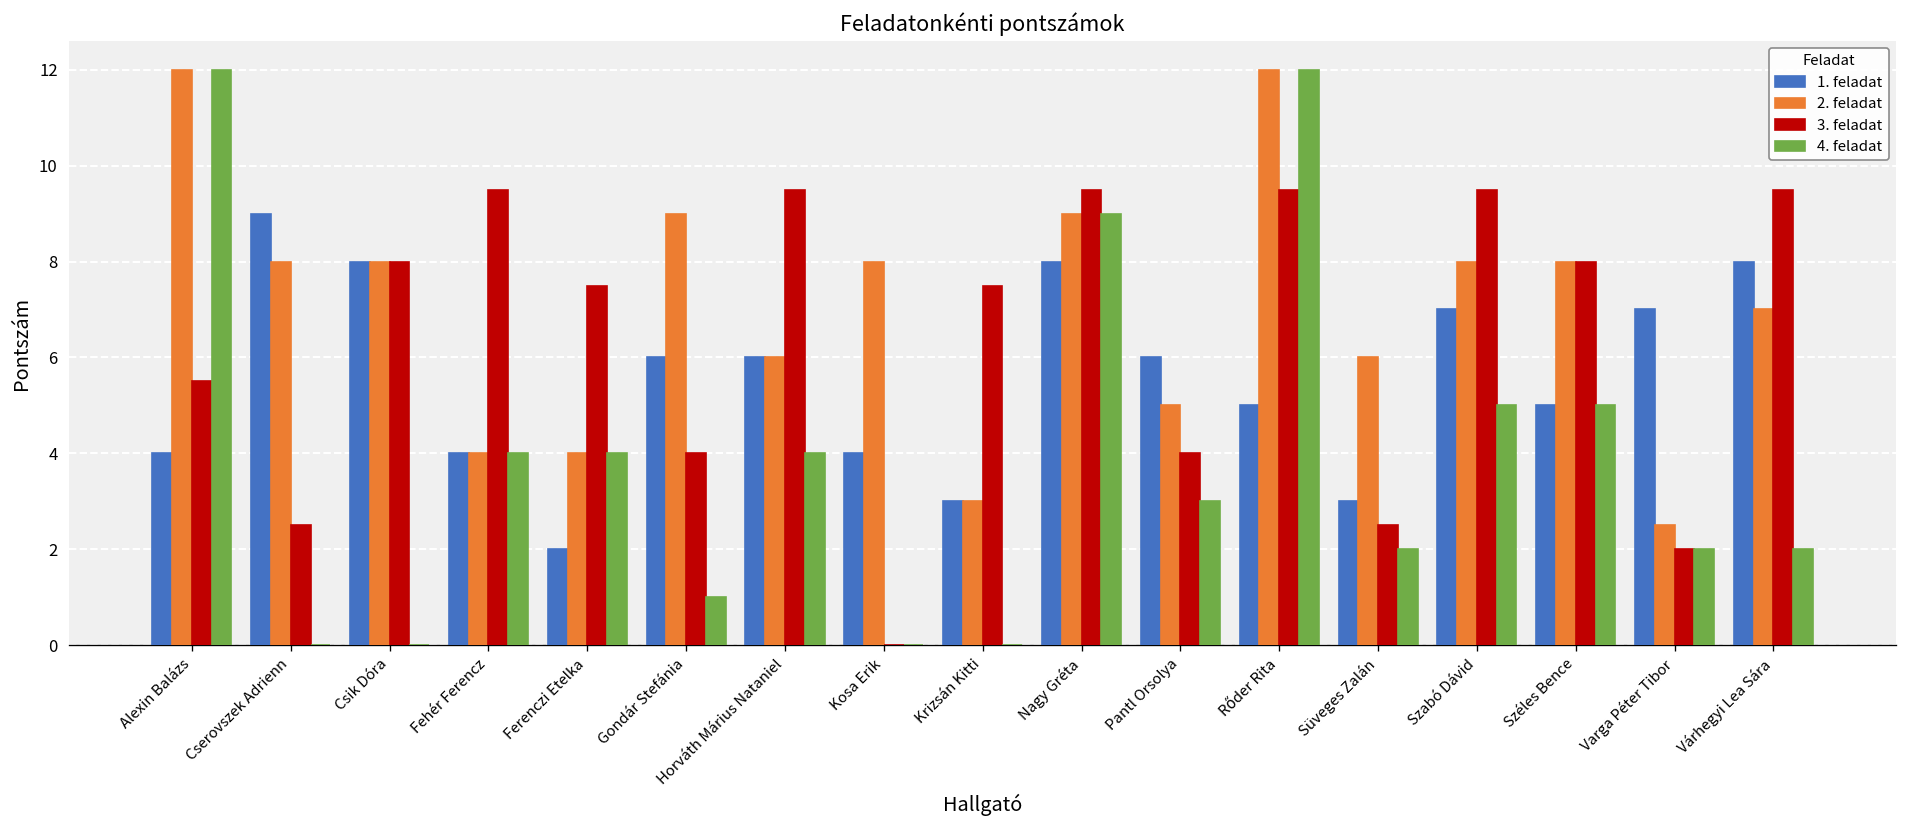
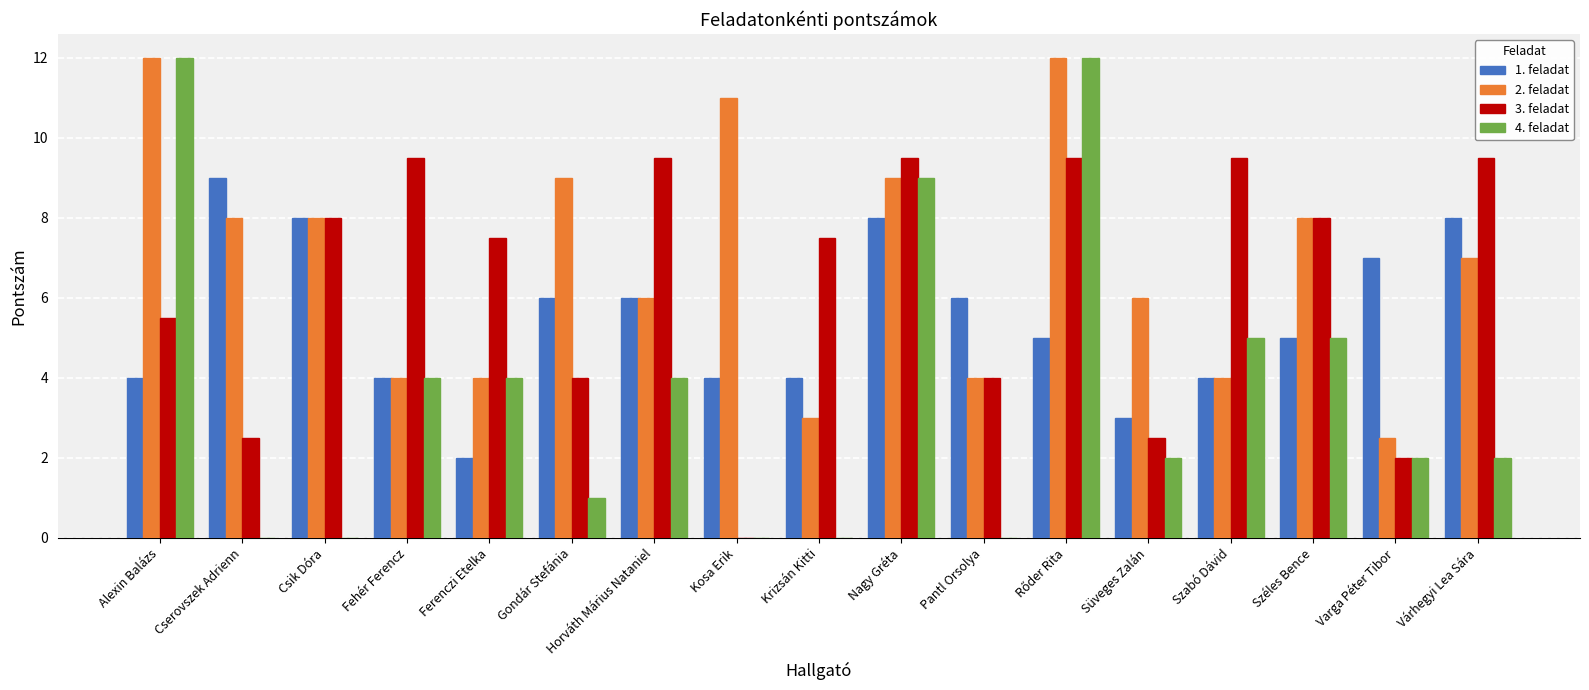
2. feladat, Kosa Erik: 8 -> 11
1. feladat, Krizsán Kitti: 3 -> 4
2. feladat, Pantl Orsolya: 5 -> 4
4. feladat, Pantl Orsolya: 3 -> 0
1. feladat, Szabó Dávid: 7 -> 4
2. feladat, Szabó Dávid: 8 -> 4
